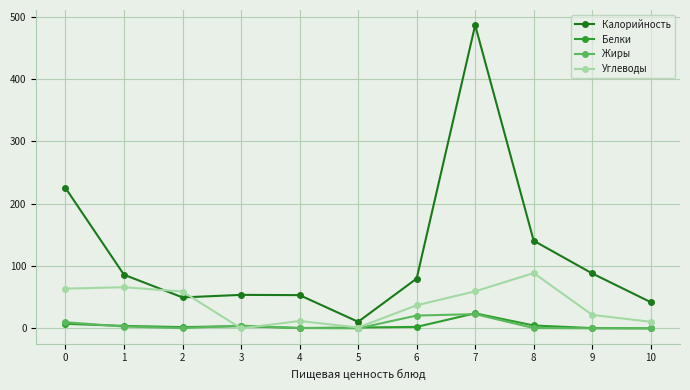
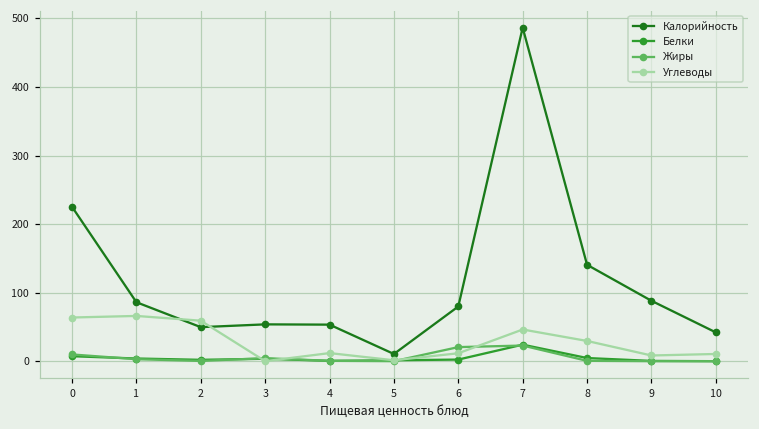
Углеводы, 6: 40 -> 10
Углеводы, 7: 60 -> 50
Углеводы, 8: 90 -> 30
Углеводы, 9: 20 -> 10
